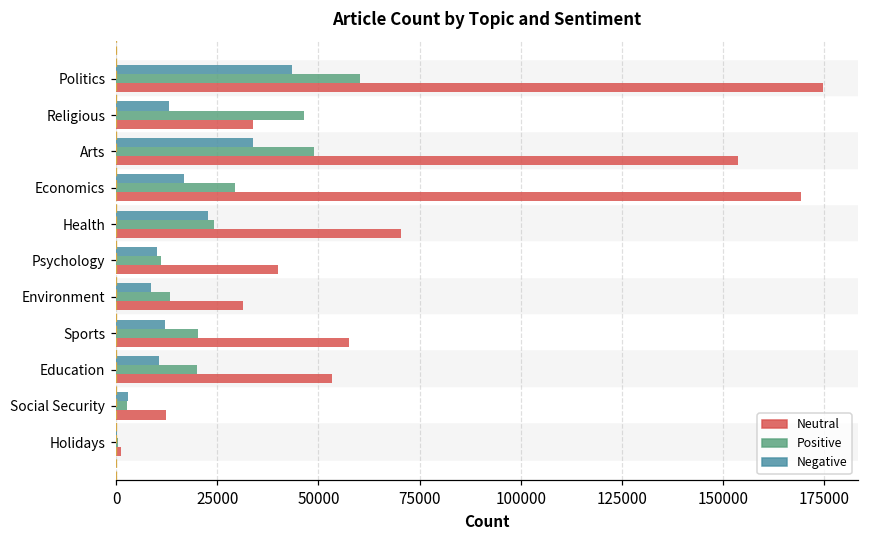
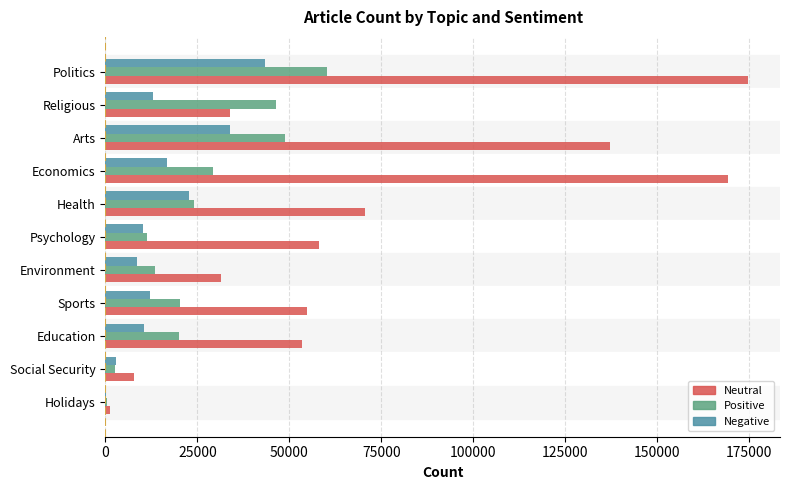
Neutral, Arts: 154000 -> 137000
Neutral, Psychology: 40000 -> 58000
Neutral, Sports: 58000 -> 55000
Neutral, Social Security: 12000 -> 8000
